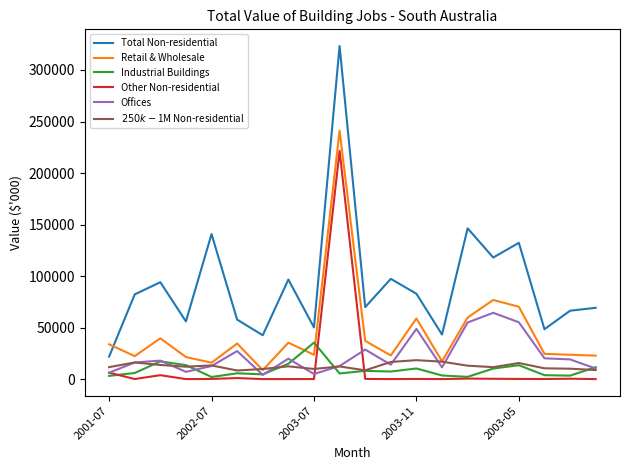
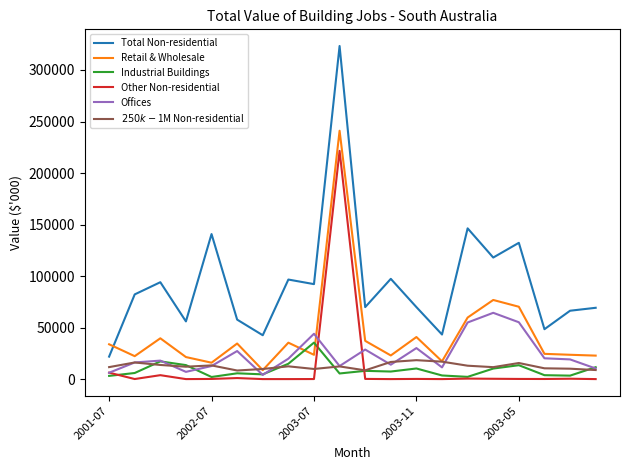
Total Non-residential, 2003-07: 50000 -> 92000
Offices, 2003-07: 5000 -> 44000
Total Non-residential, 2003-11: 83000 -> 70000
Retail & Wholesale, 2003-11: 59000 -> 41000
Offices, 2003-11: 49000 -> 30000
